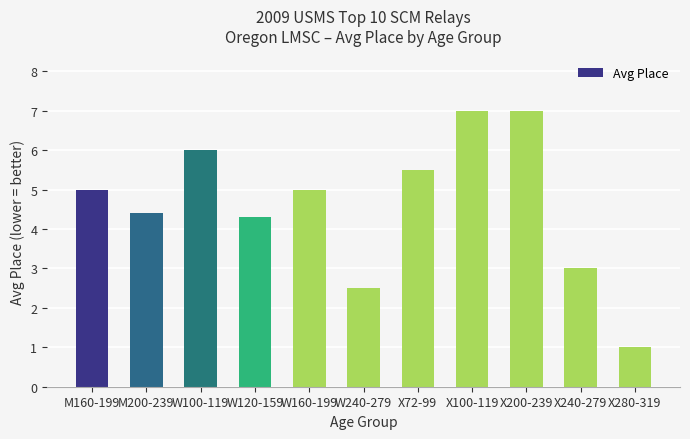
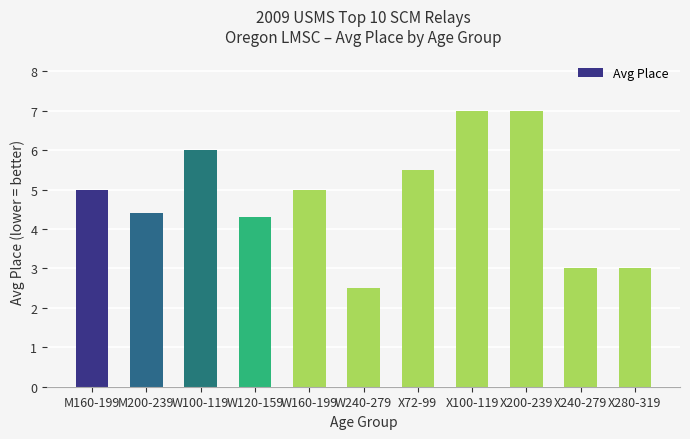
X280-319: 1 -> 3
